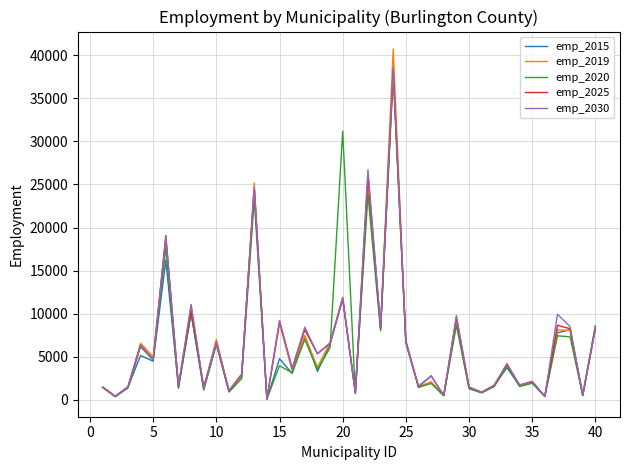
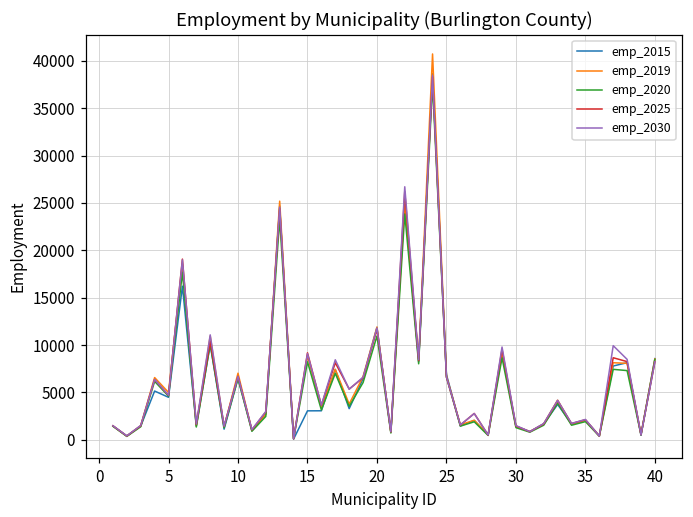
emp_2015, 15: 5000 -> 3000
emp_2020, 15: 4000 -> 8000
emp_2020, 20: 31000 -> 11000
